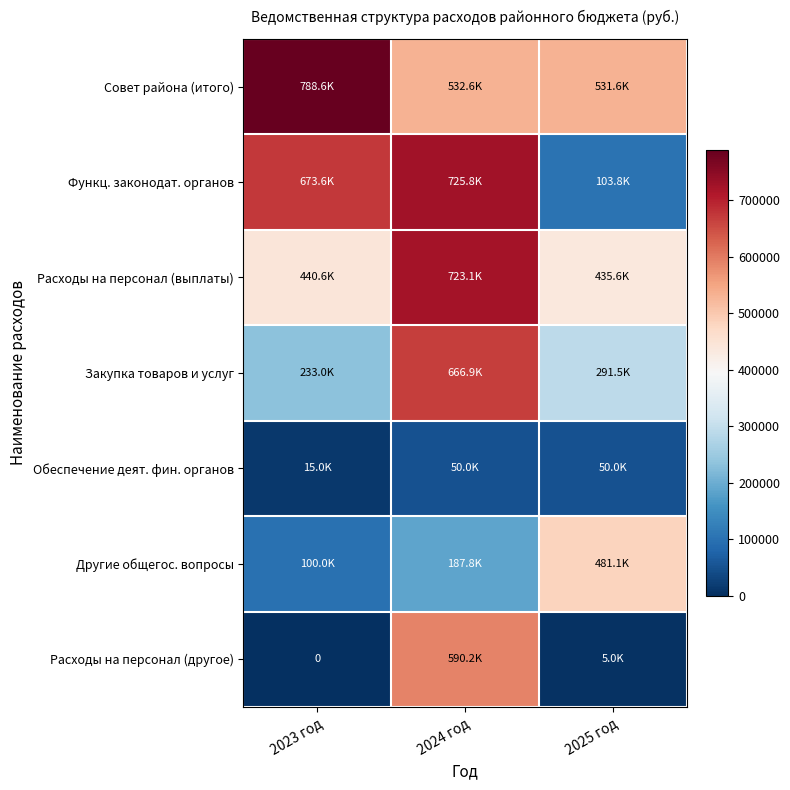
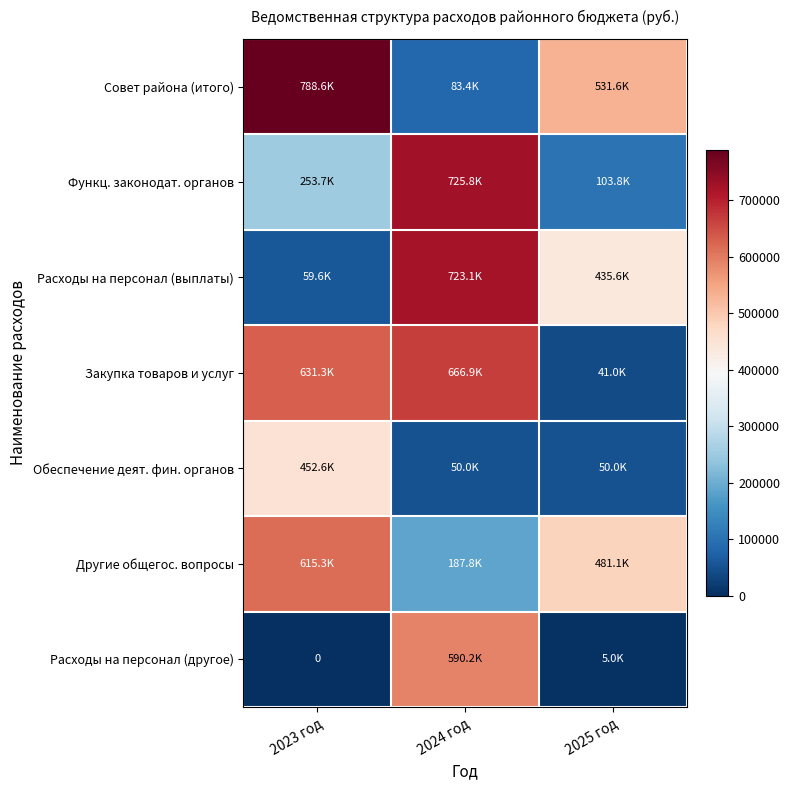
Совет района (итого), 2024 год: 532.6K -> 83.4K
Функц. законодат. органов, 2023 год: 673.6K -> 253.7K
Расходы на персонал (выплаты), 2023 год: 440.6K -> 59.6K
Закупка товаров и услуг, 2023 год: 233.0K -> 631.3K
Закупка товаров и услуг, 2025 год: 291.5K -> 41.0K
Обеспечение деят. фин. органов, 2023 год: 15.0K -> 452.6K
Другие общегос. вопросы, 2023 год: 100.0K -> 615.3K
